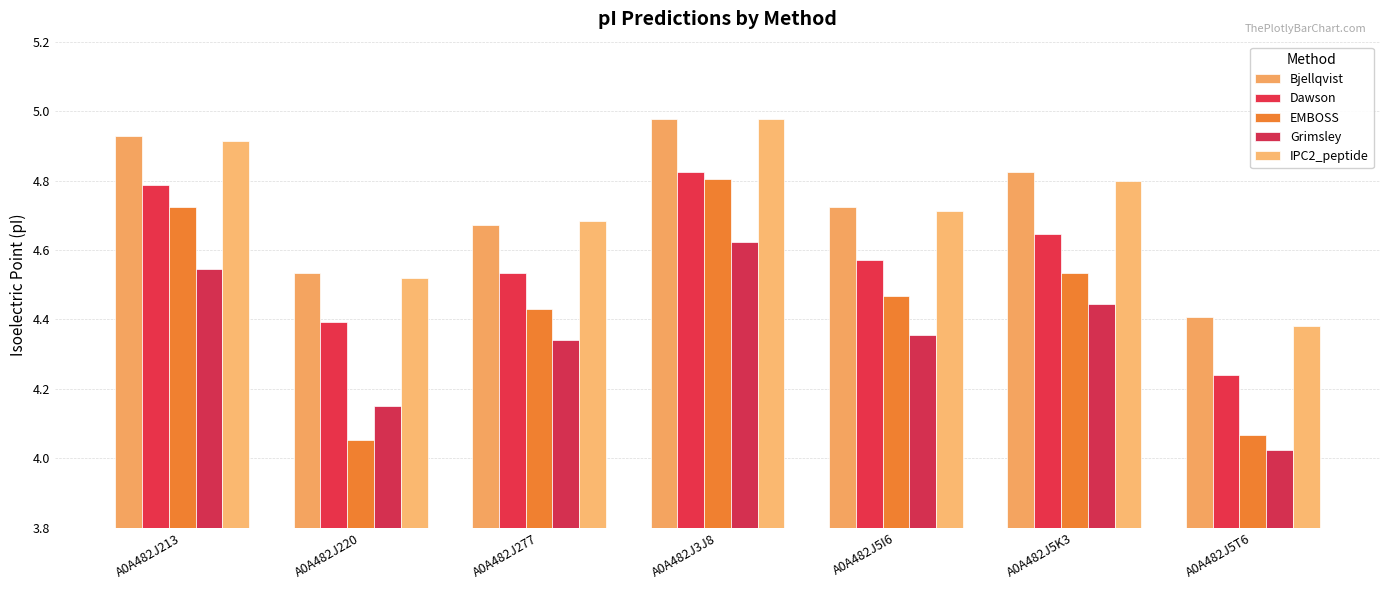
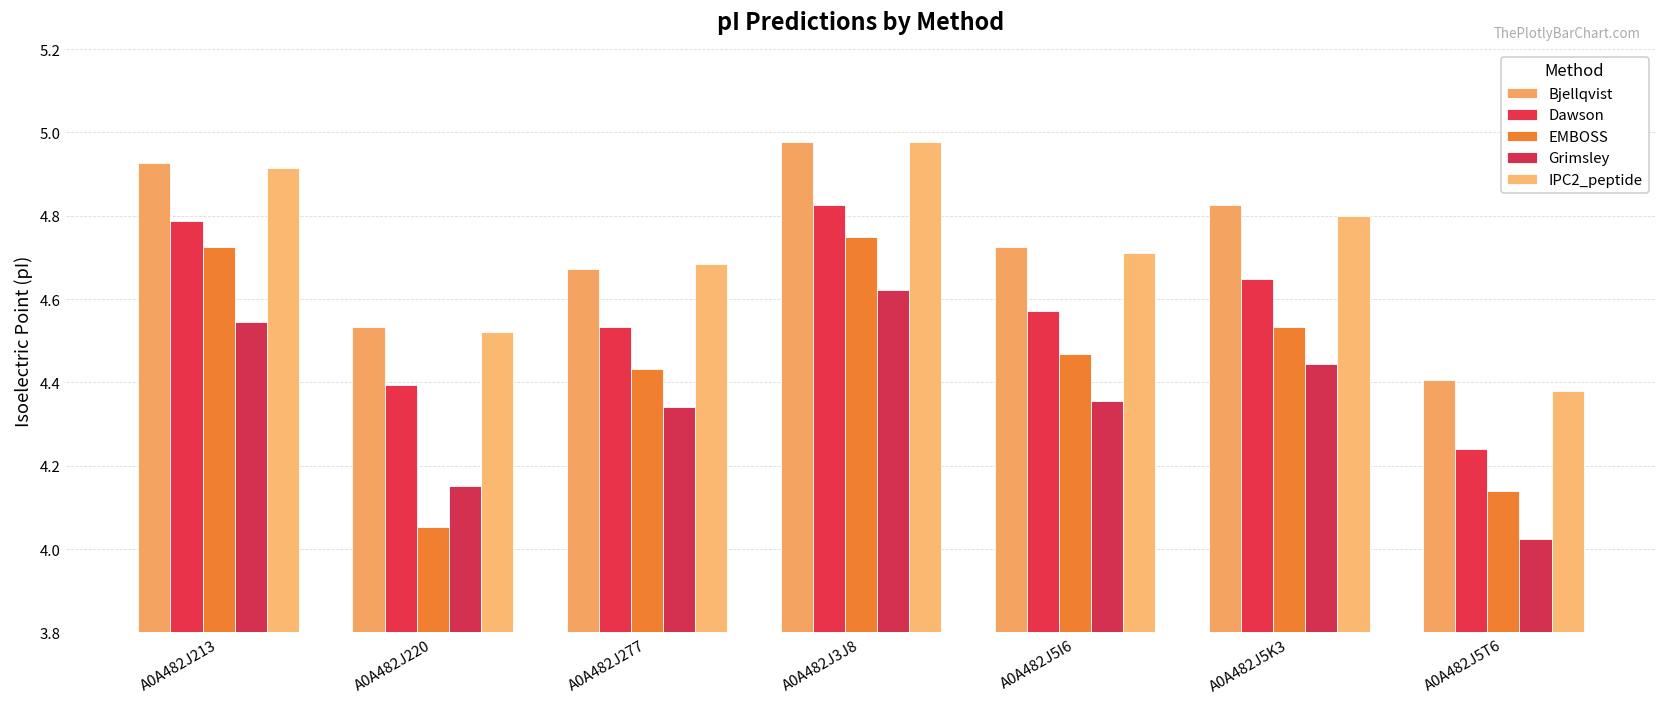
EMBOSS, A0A482J3J8: 4.80 -> 4.75
EMBOSS, A0A482J5T6: 4.07 -> 4.14
